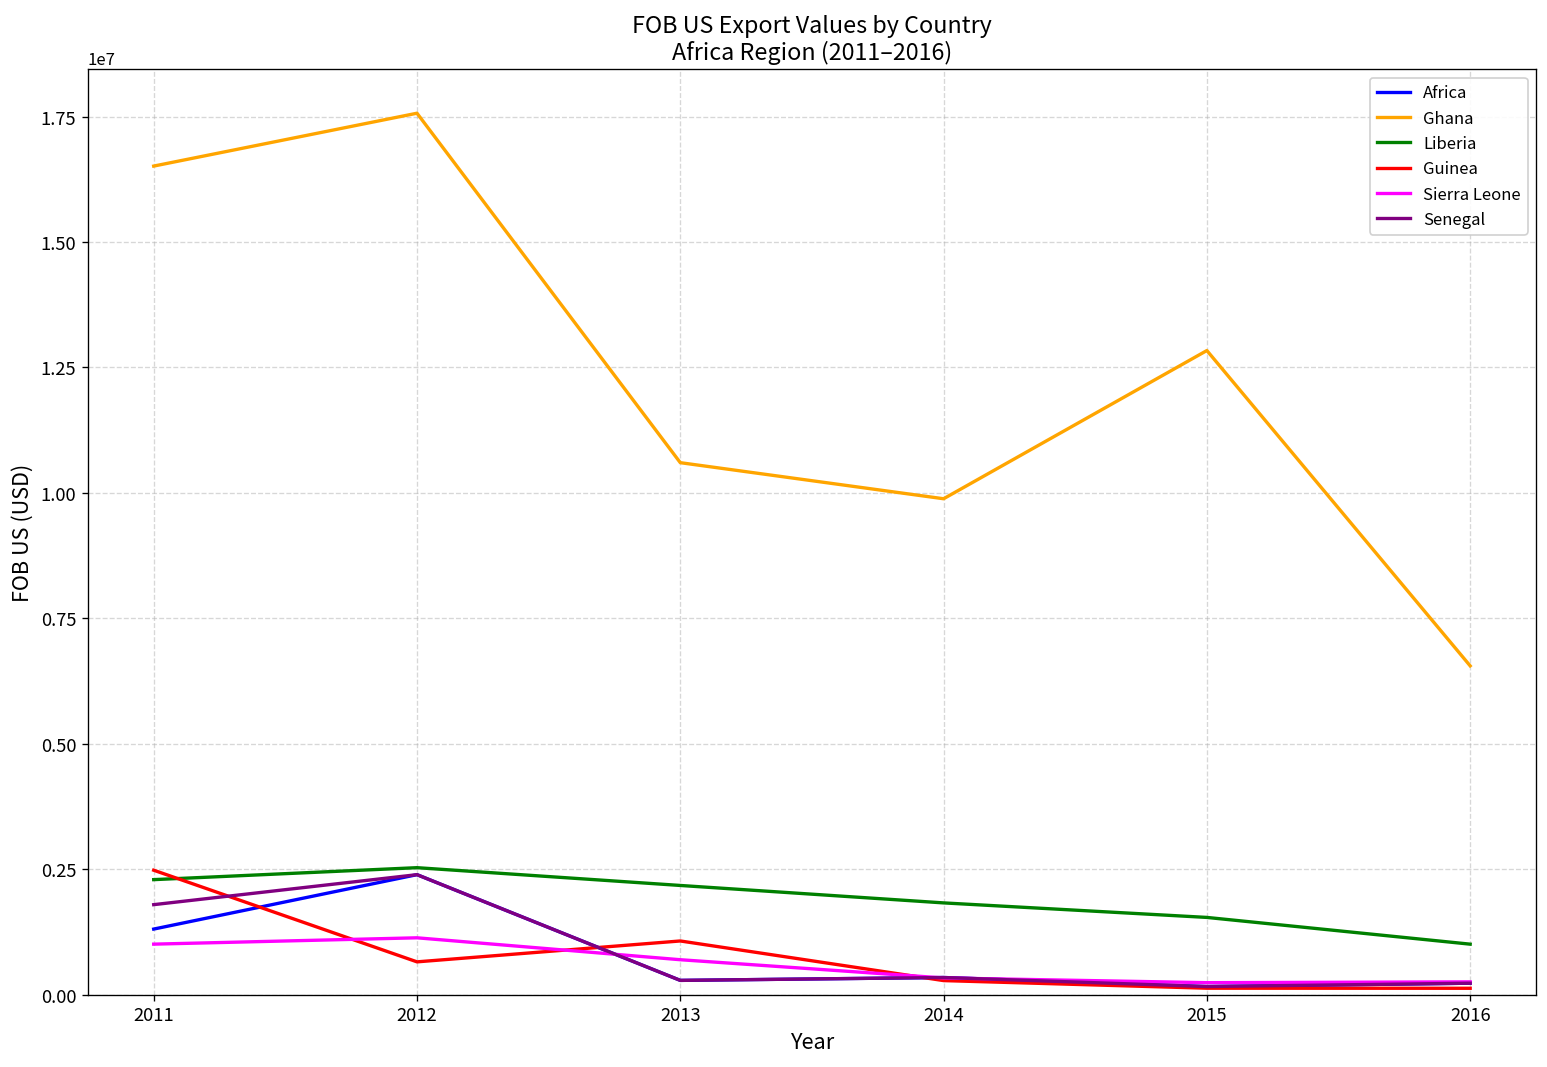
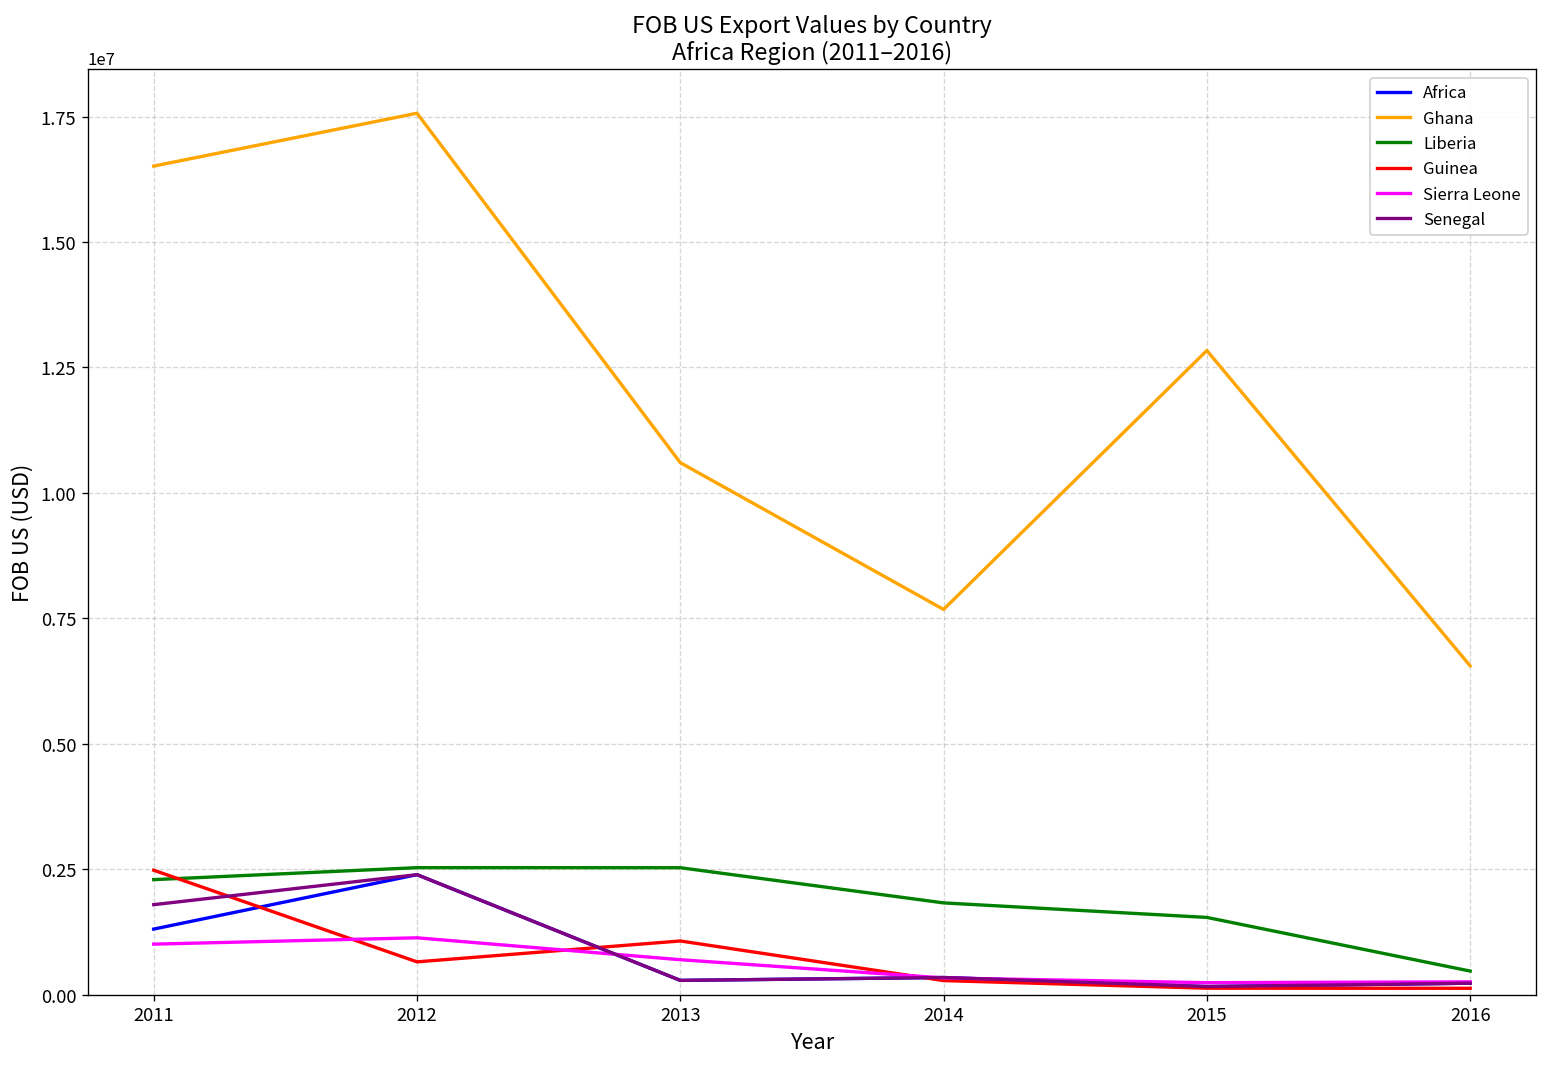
Liberia, 2013: 2200000 -> 2500000
Ghana, 2014: 9900000 -> 7700000
Liberia, 2016: 1000000 -> 500000
